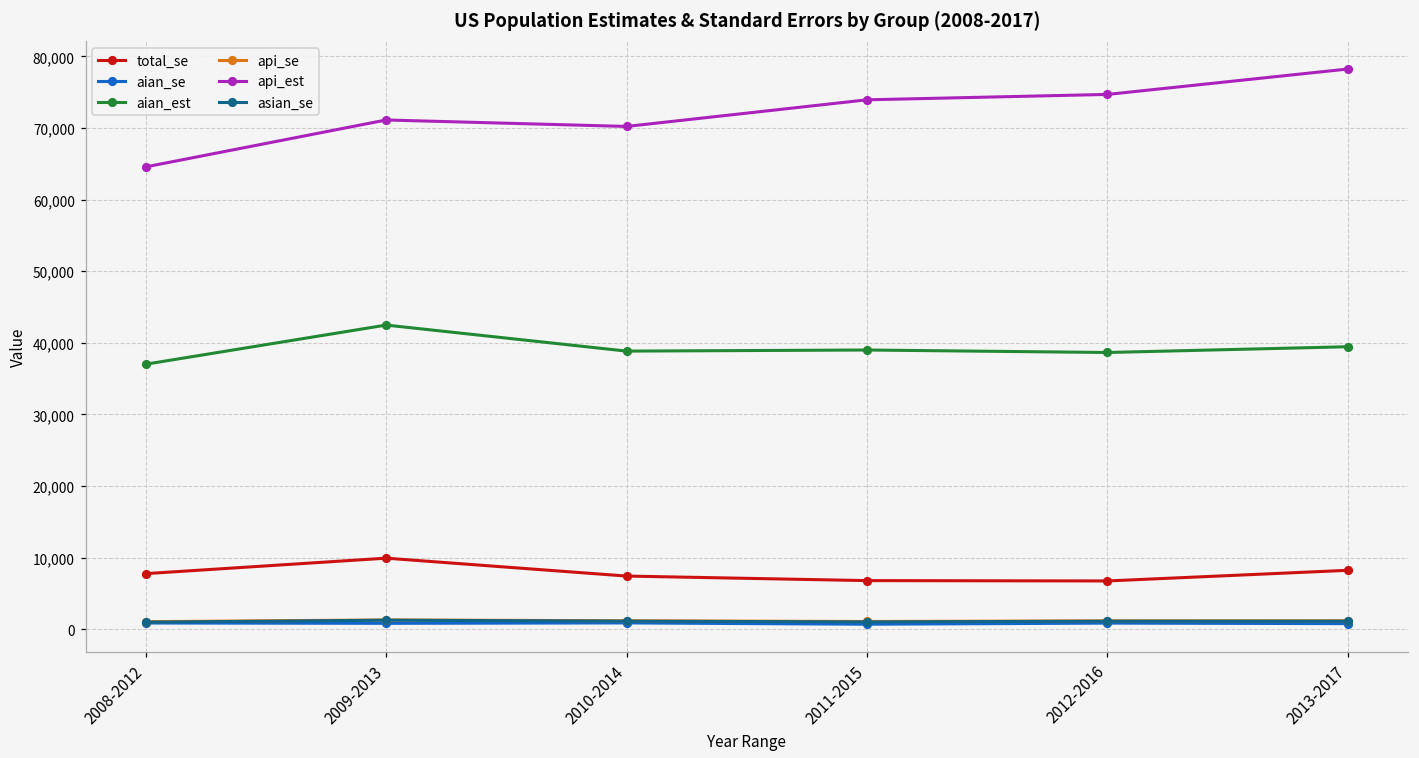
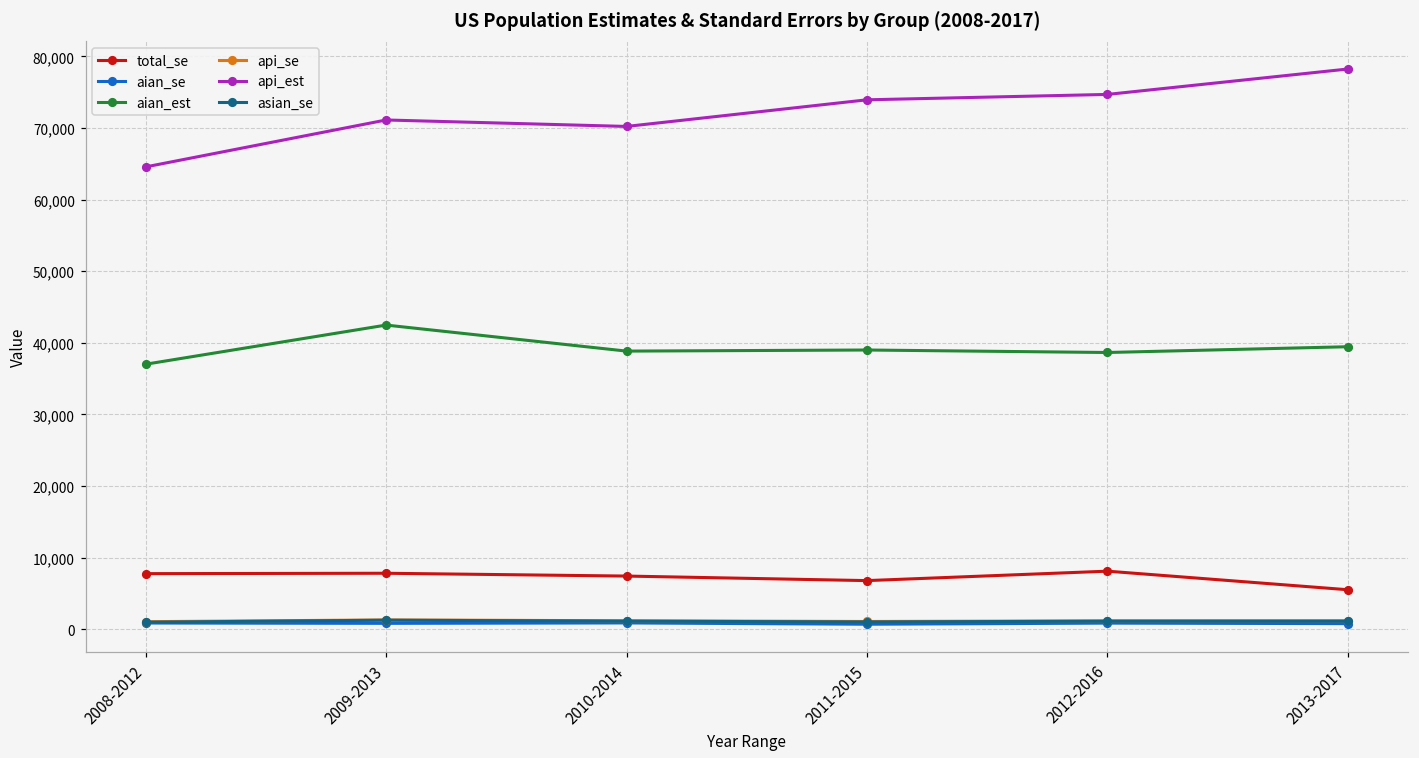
total_se, 2009-2013: 10,000 -> 8,000
total_se, 2012-2016: 7,000 -> 8,000
total_se, 2013-2017: 8,000 -> 5,000
